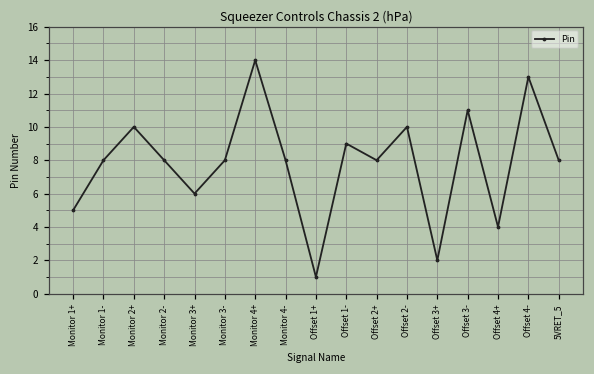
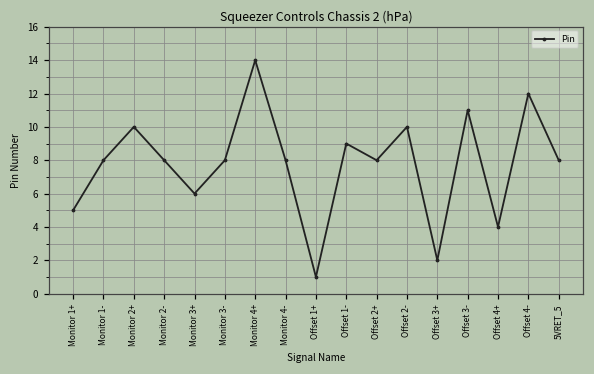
Offset 4-: 13 -> 12
